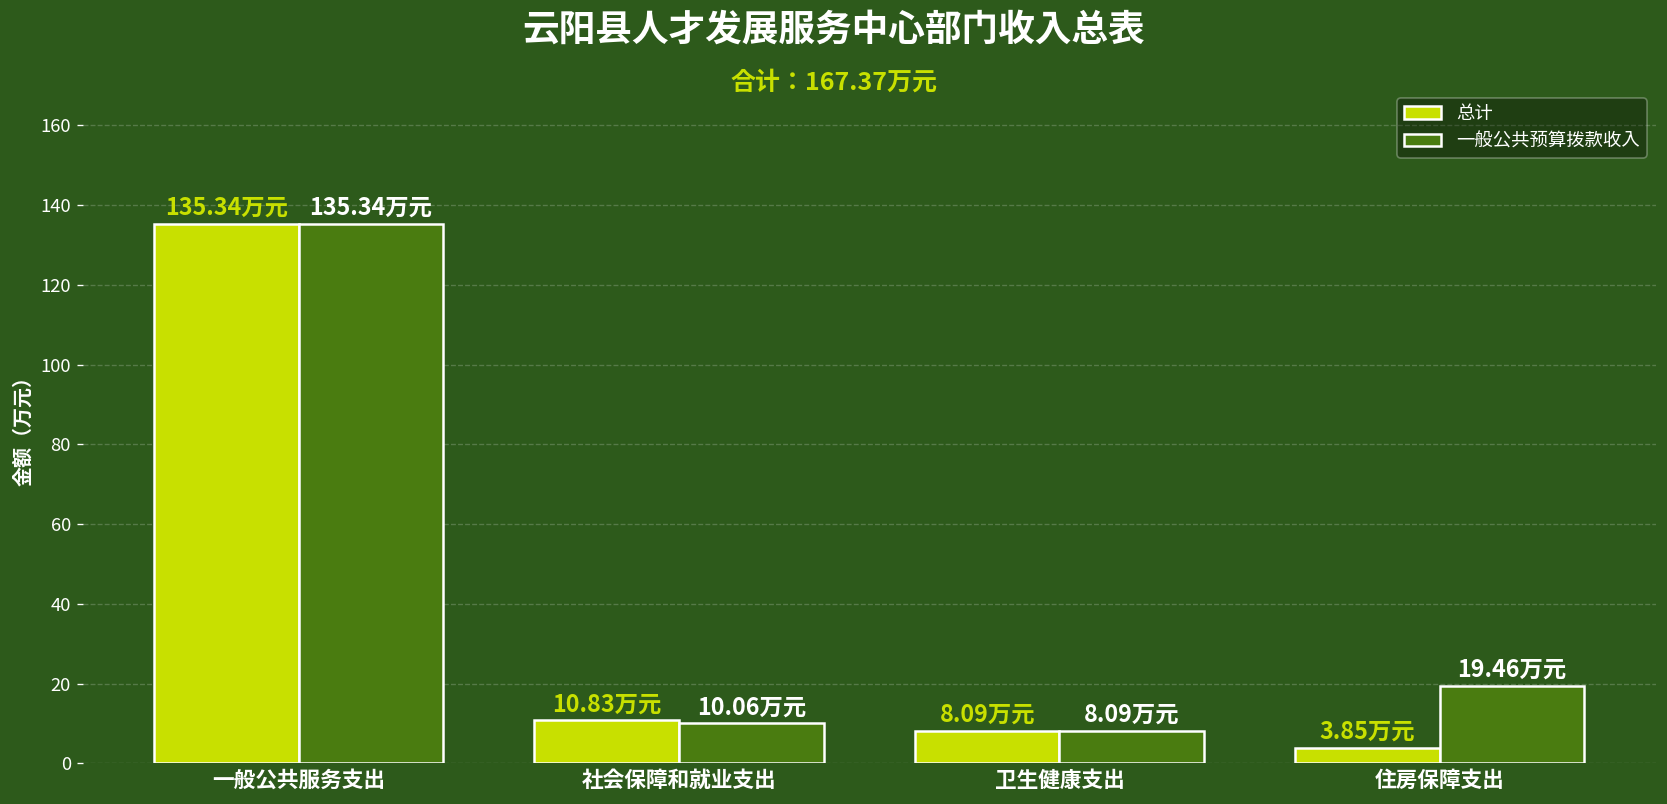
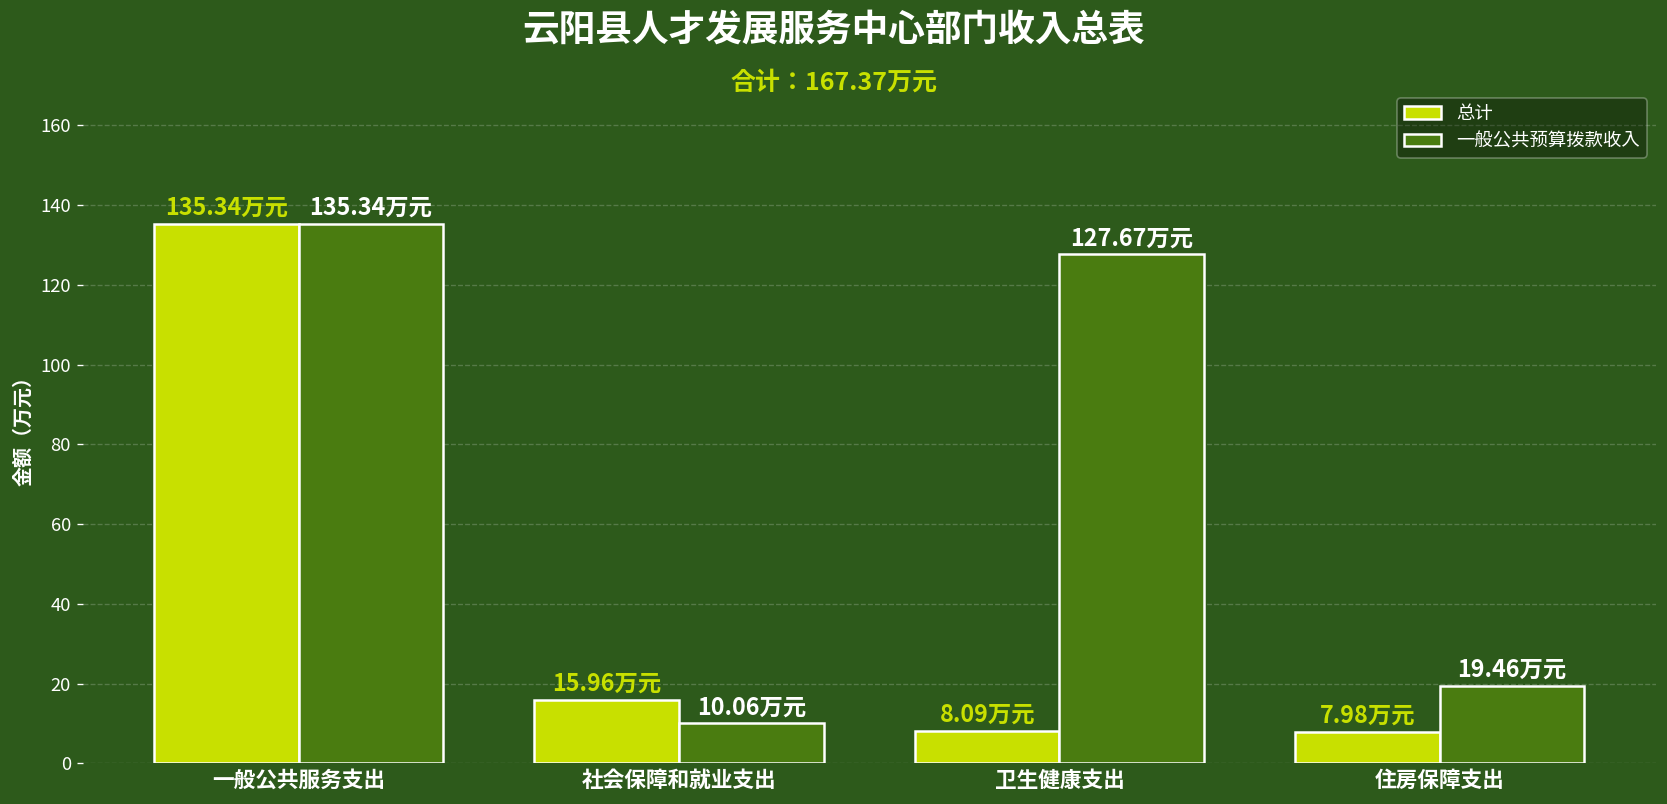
总计, 社会保障和就业支出: 10.83 -> 15.96
一般公共预算拨款收入, 卫生健康支出: 8.09 -> 127.67
总计, 住房保障支出: 3.85 -> 7.98
